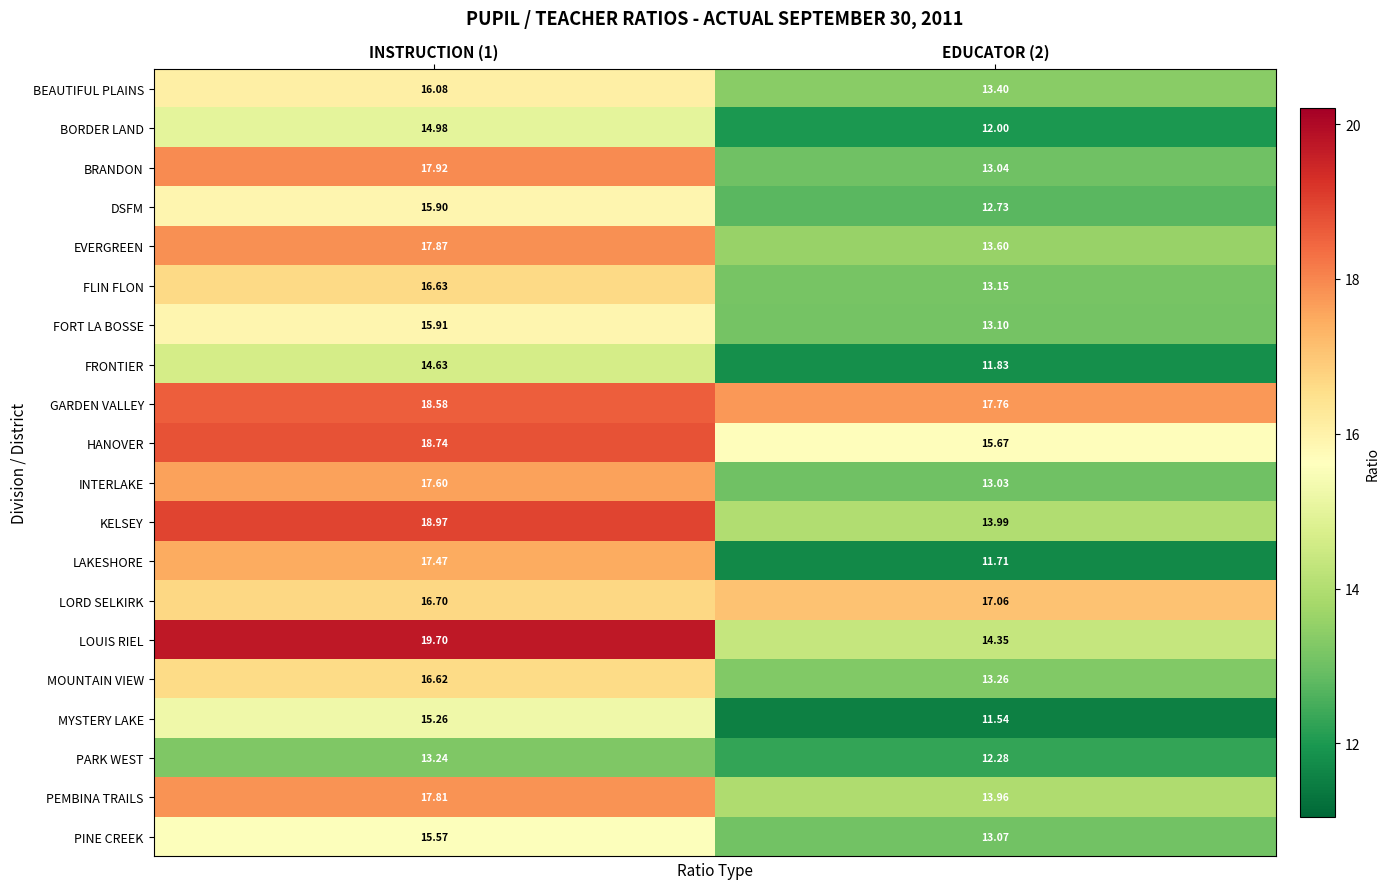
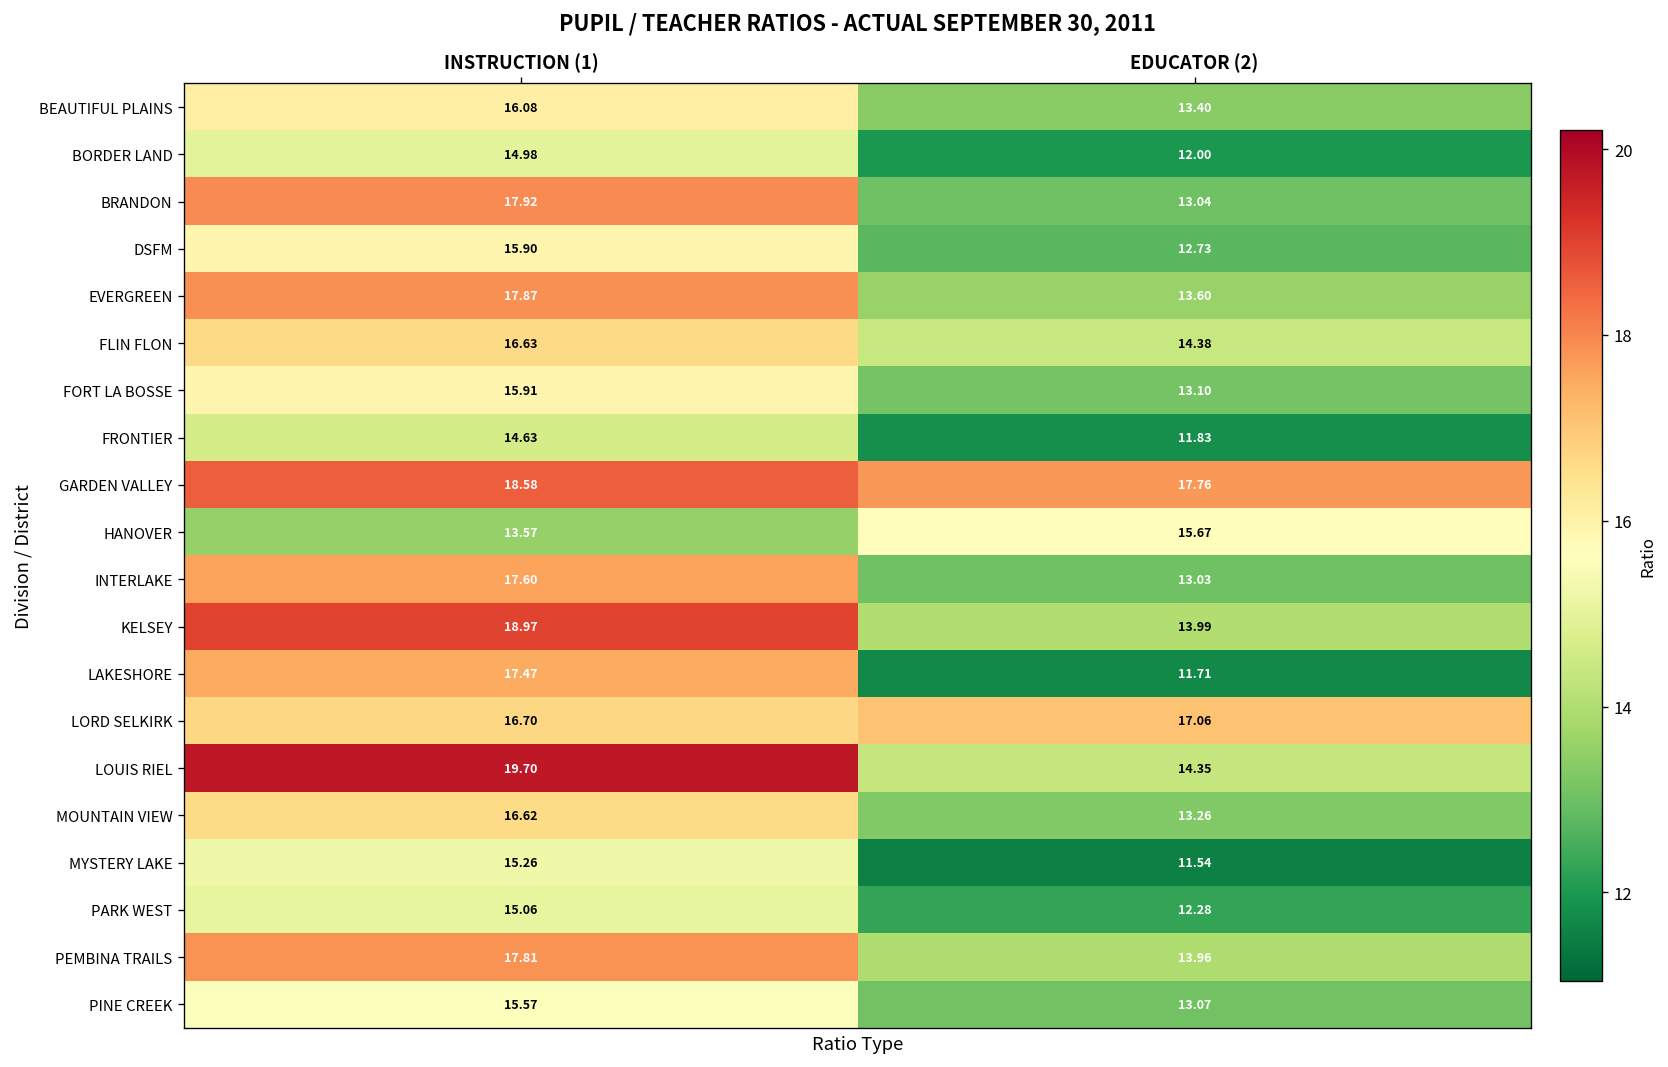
FLIN FLON, EDUCATOR (2): 13.15 -> 14.38
HANOVER, INSTRUCTION (1): 18.74 -> 13.57
PARK WEST, INSTRUCTION (1): 13.24 -> 15.06
